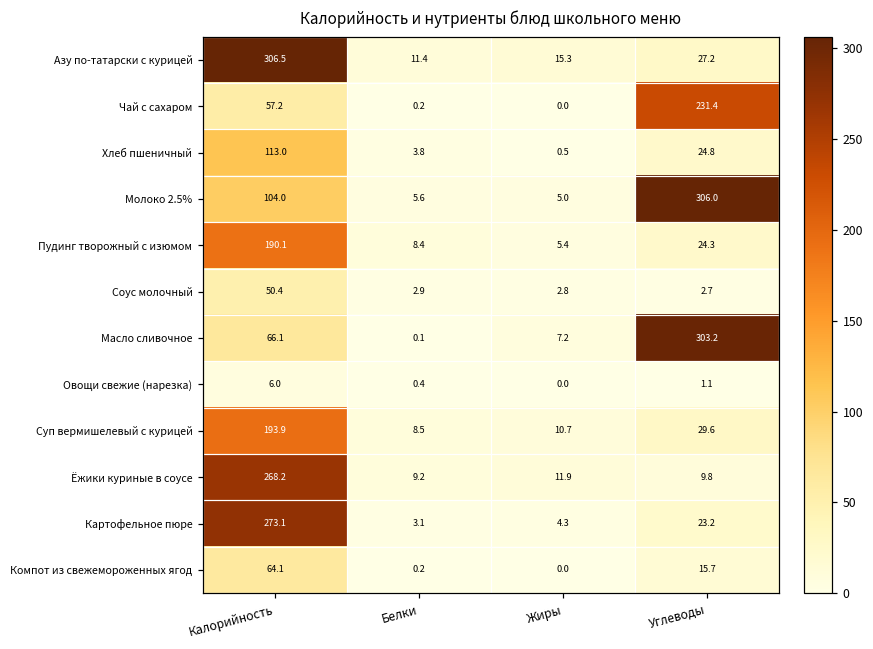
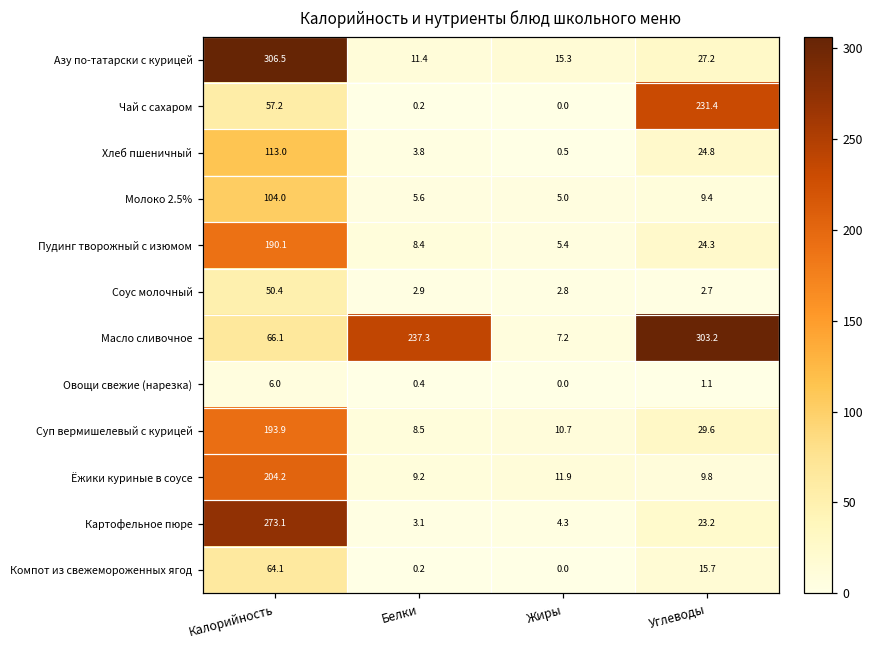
Молоко 2.5%, Углеводы: 306.0 -> 9.4
Масло сливочное, Белки: 0.1 -> 237.3
Ёжики куриные в соусе, Калорийность: 268.2 -> 204.2
